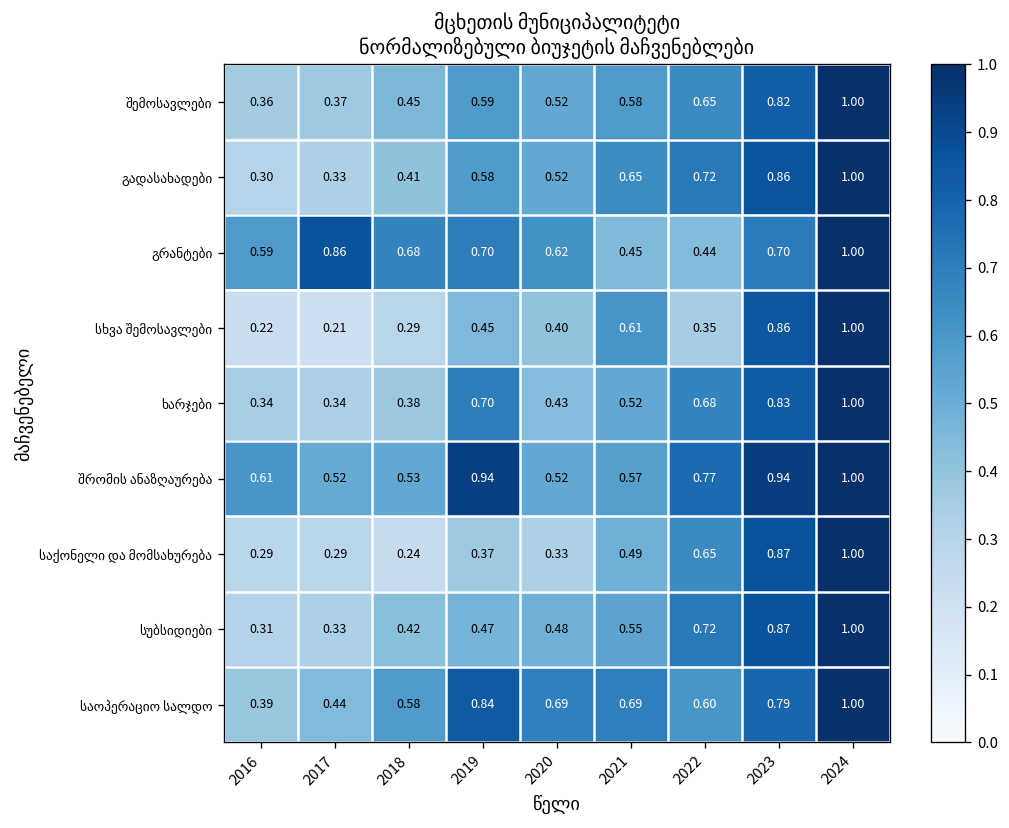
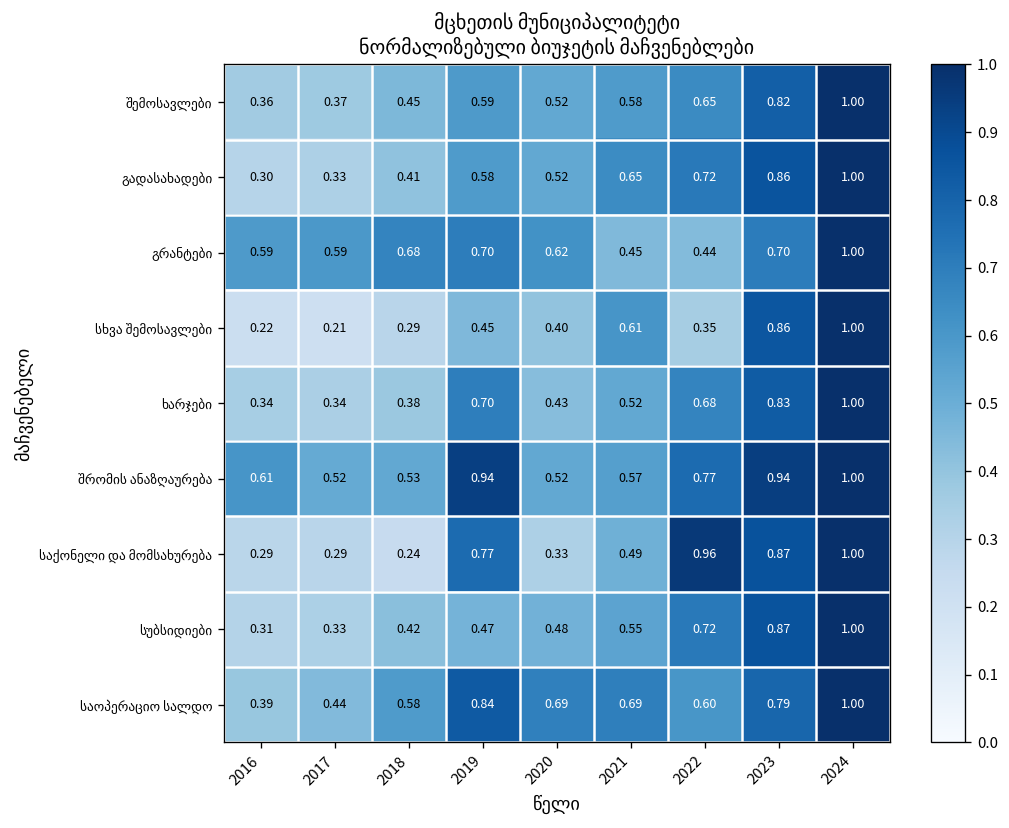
გრანტები, 2017: 0.86 -> 0.59
საქონელი და მომსახურება, 2019: 0.37 -> 0.77
საქონელი და მომსახურება, 2022: 0.65 -> 0.96
